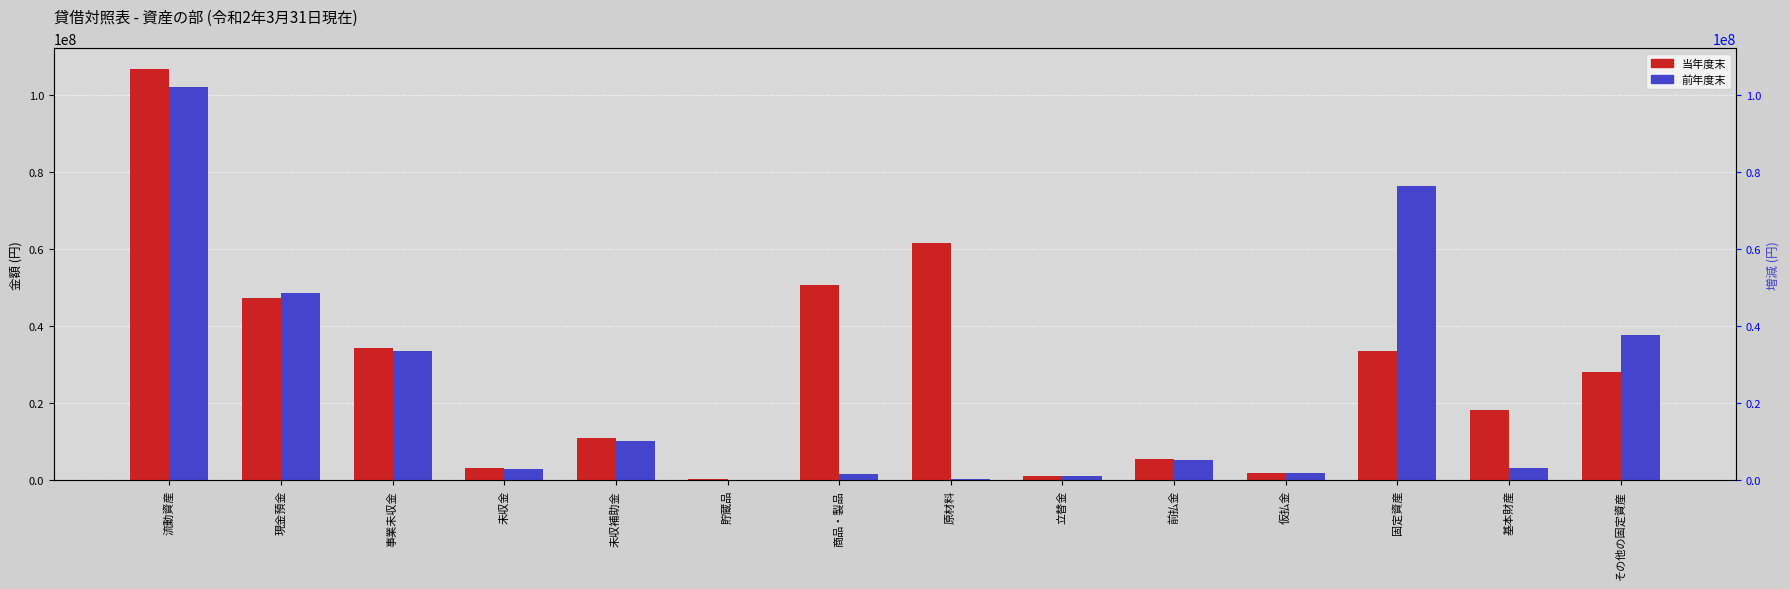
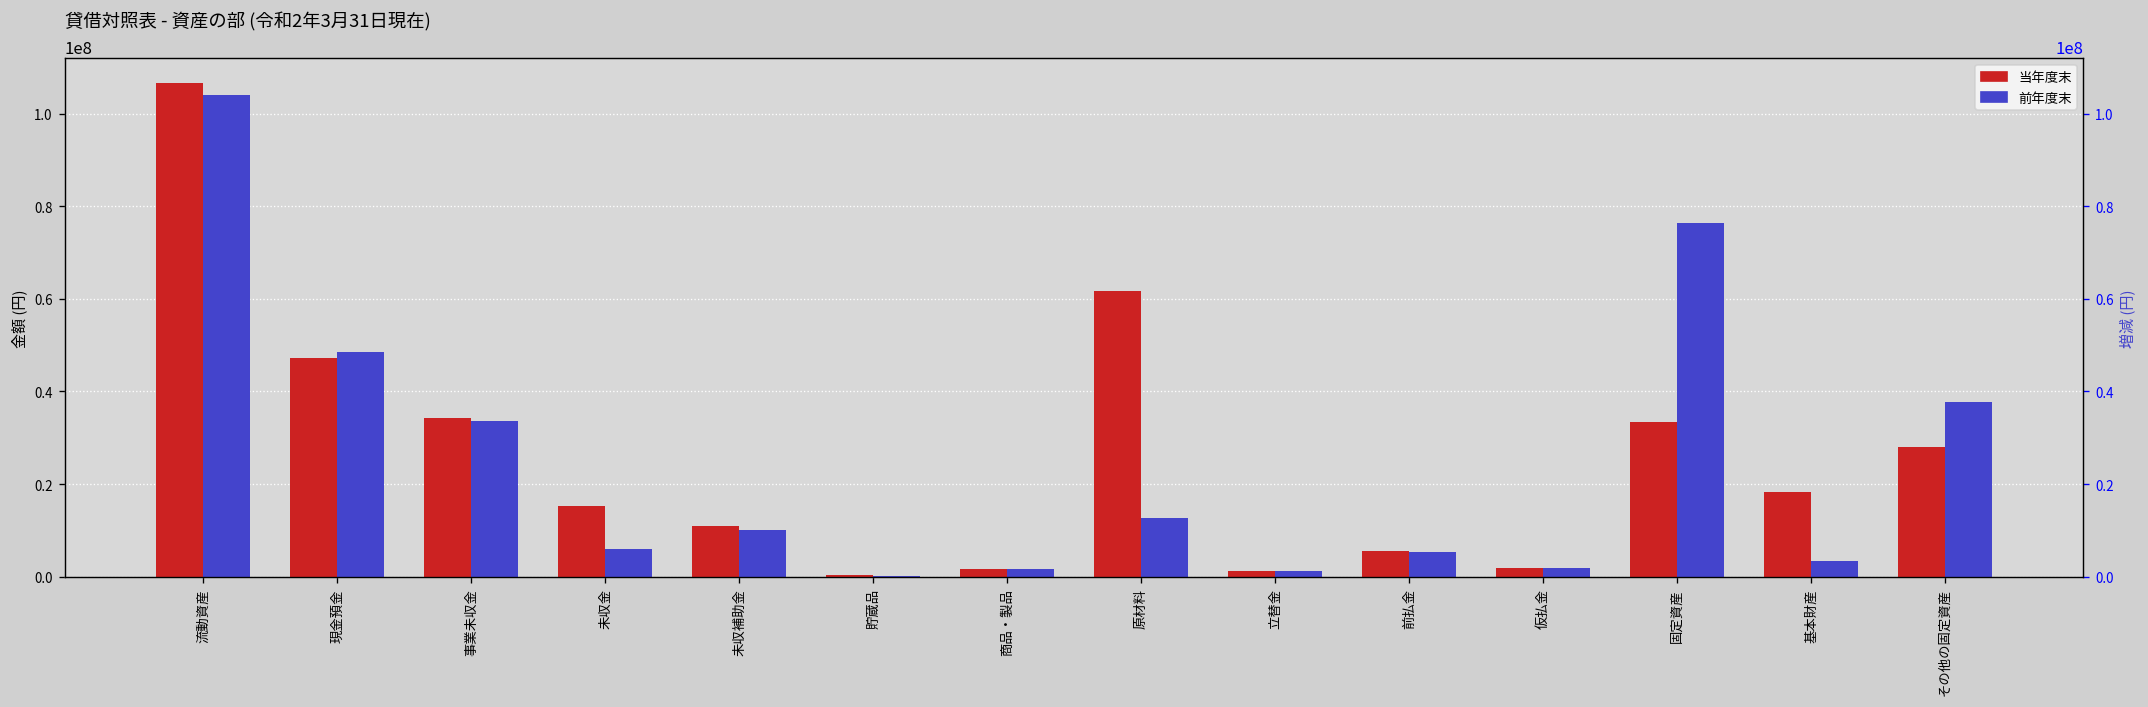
前年度末, 流動資産: 102000000 -> 104000000
当年度末, 未収金: 3000000 -> 15000000
前年度末, 未収金: 3000000 -> 6000000
当年度末, 商品・製品: 51000000 -> 2000000
前年度末, 原材料: 0 -> 13000000
